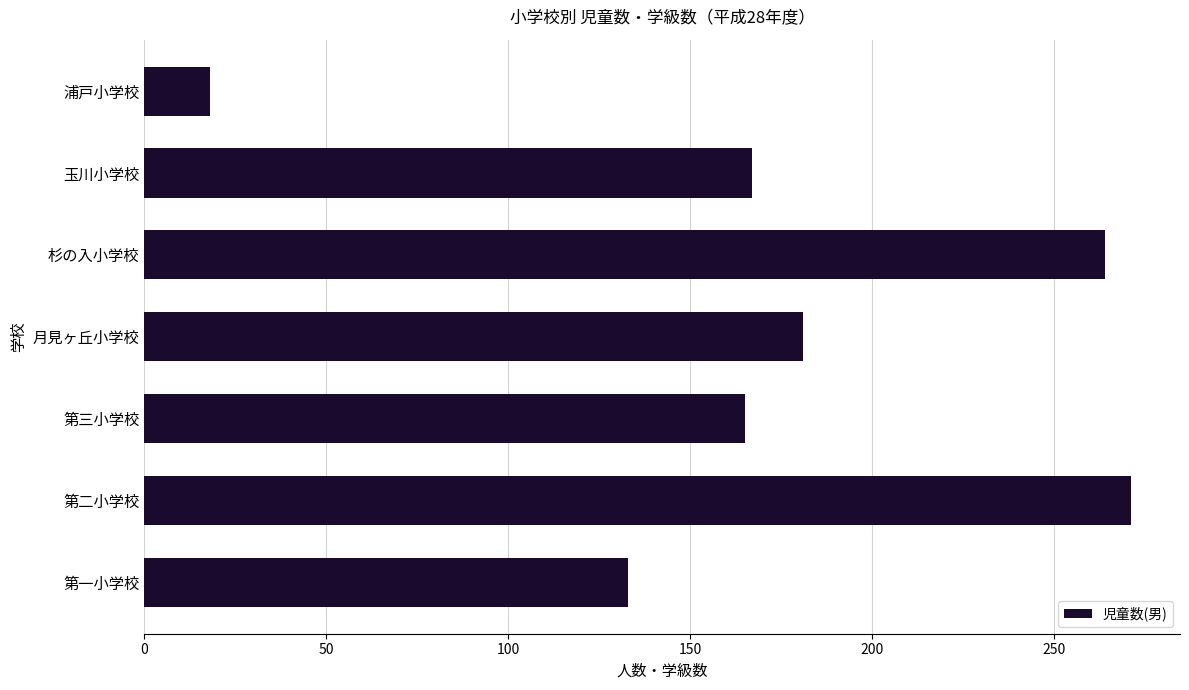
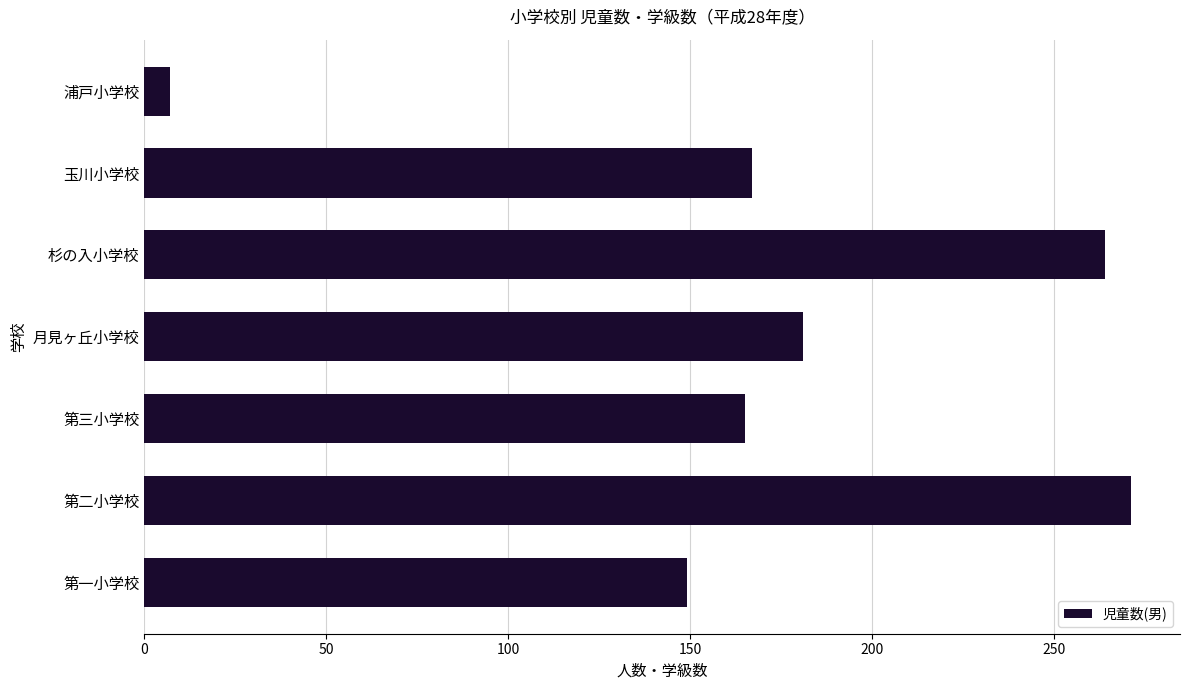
浦戸小学校: 18 -> 7
第一小学校: 133 -> 149
